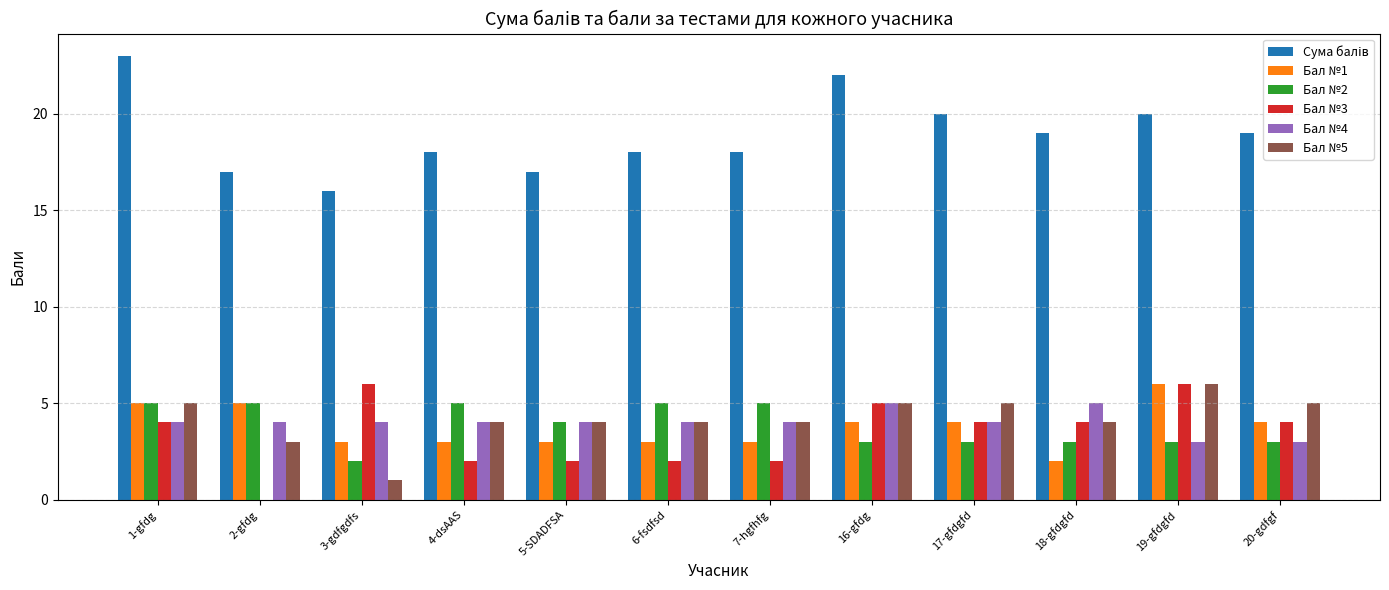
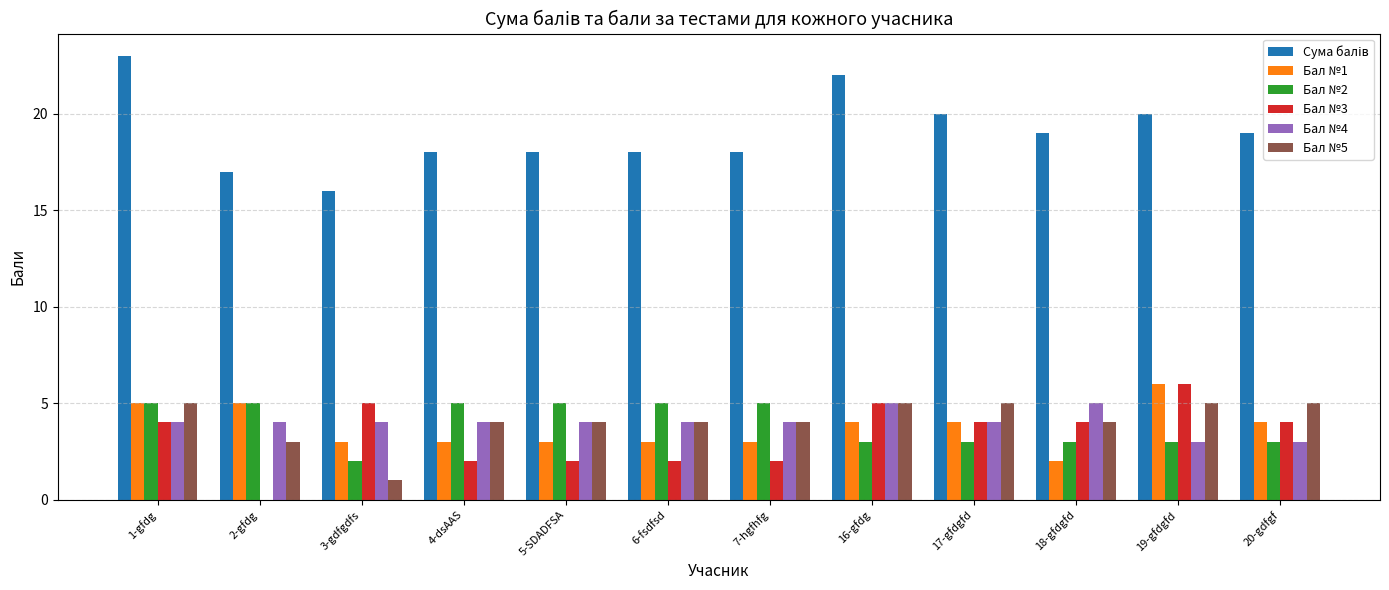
Бал №3, 3-gdfgdfs: 6 -> 5
Сума балів, 5-SDADFSA: 17 -> 18
Бал №2, 5-SDADFSA: 4 -> 5
Бал №5, 19-gfdgfd: 6 -> 5
